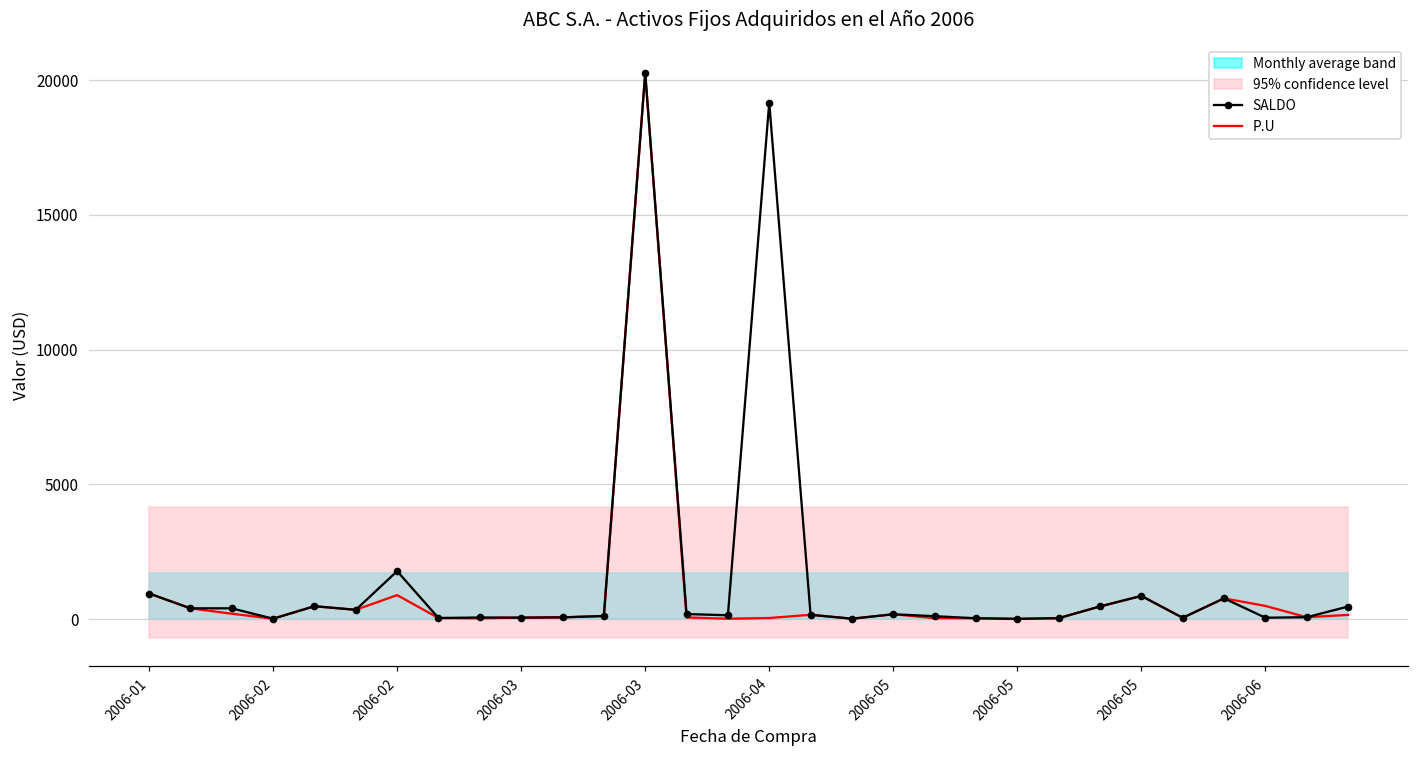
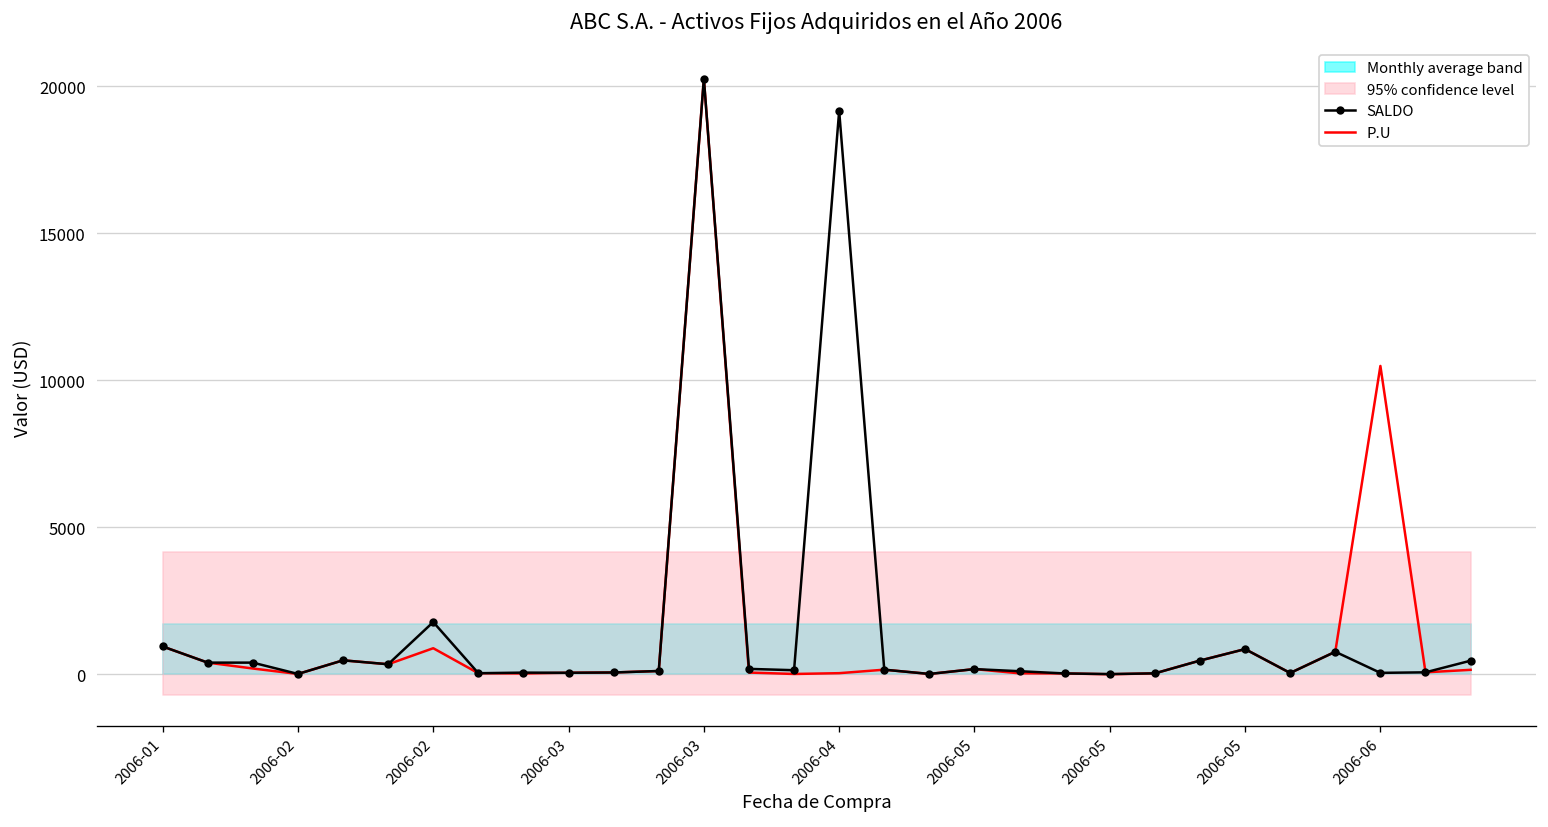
P.U, 2006-06: 500 -> 10500
